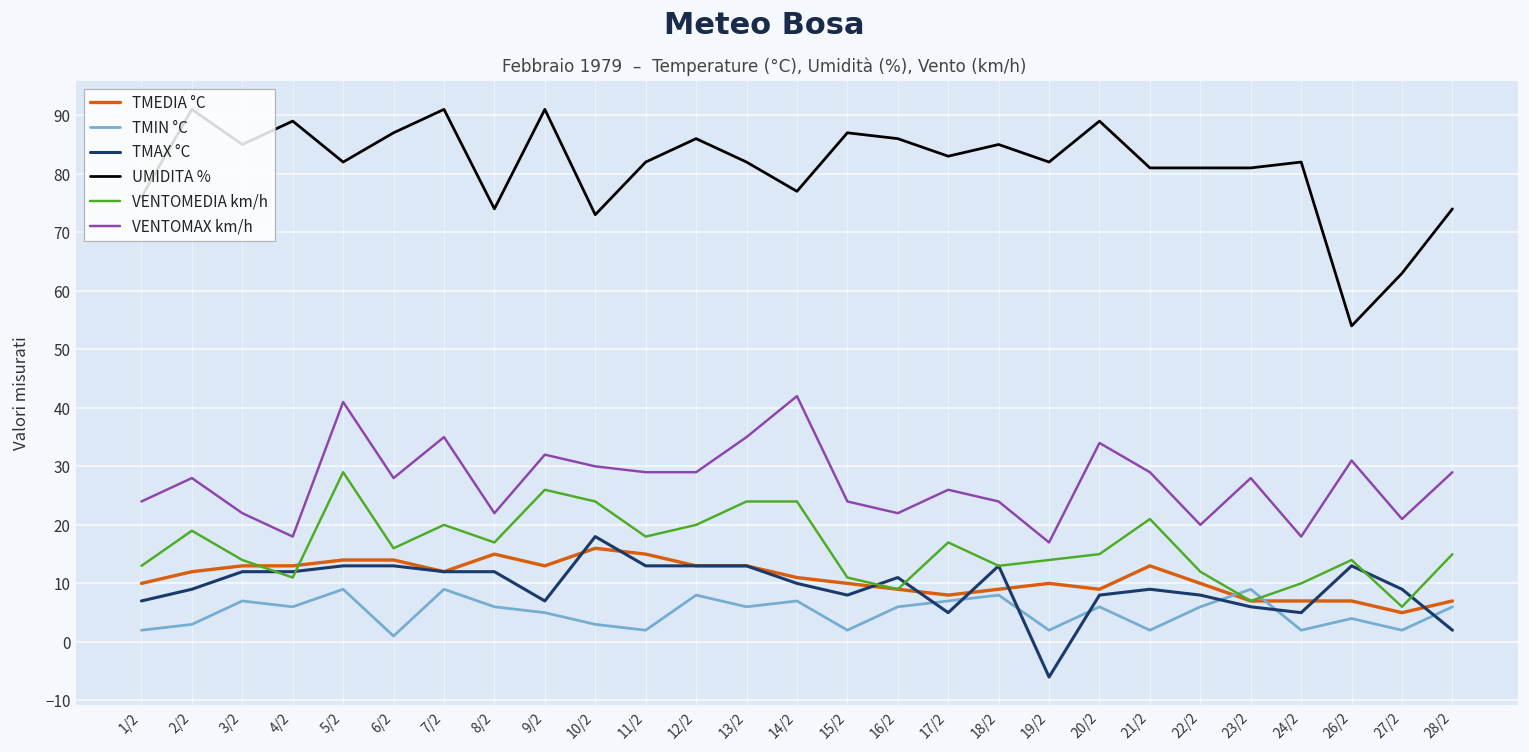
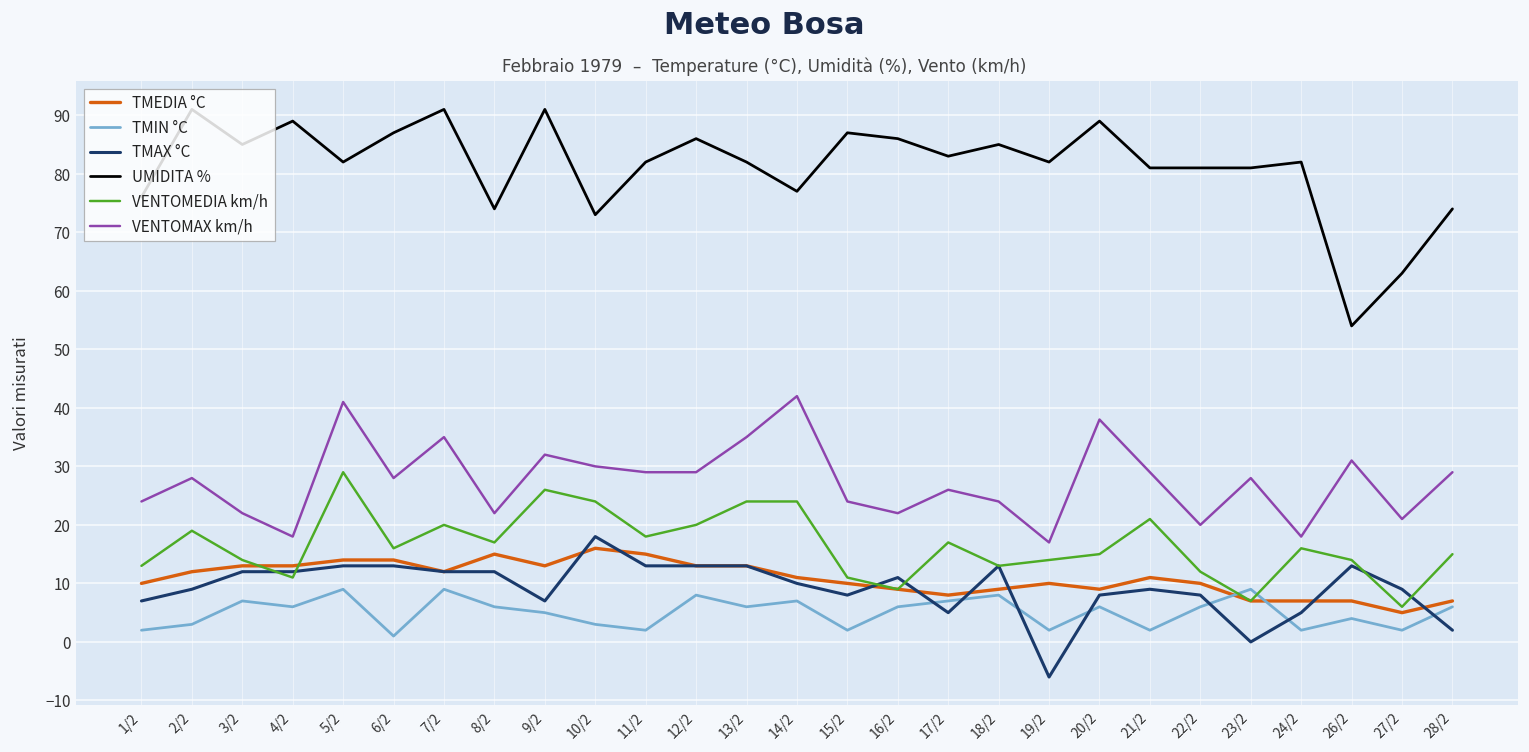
VENTOMAX km/h, 20/2: 34 -> 38
TMEDIA °C, 21/2: 13 -> 11
TMAX °C, 23/2: 6 -> 0
VENTOMEDIA km/h, 24/2: 10 -> 16
